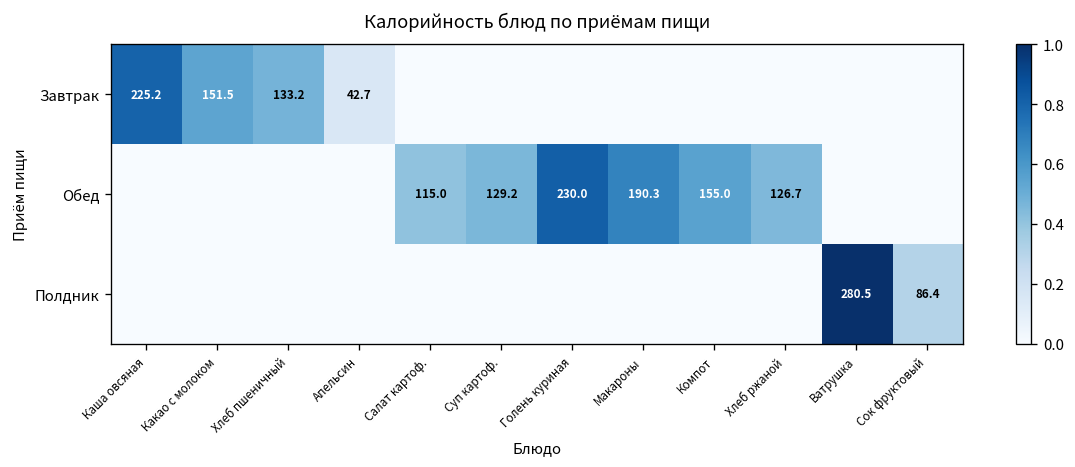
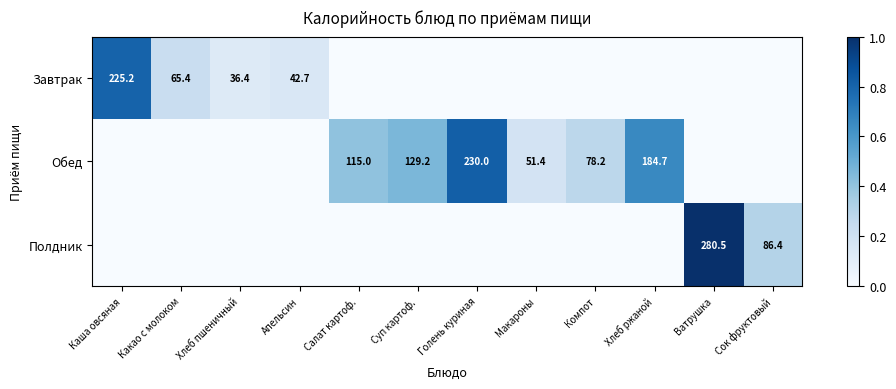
Завтрак, Какао с молоком: 151.5 -> 65.4
Завтрак, Хлеб пшеничный: 133.2 -> 36.4
Обед, Макароны: 190.3 -> 51.4
Обед, Компот: 155.0 -> 78.2
Обед, Хлеб ржаной: 126.7 -> 184.7
